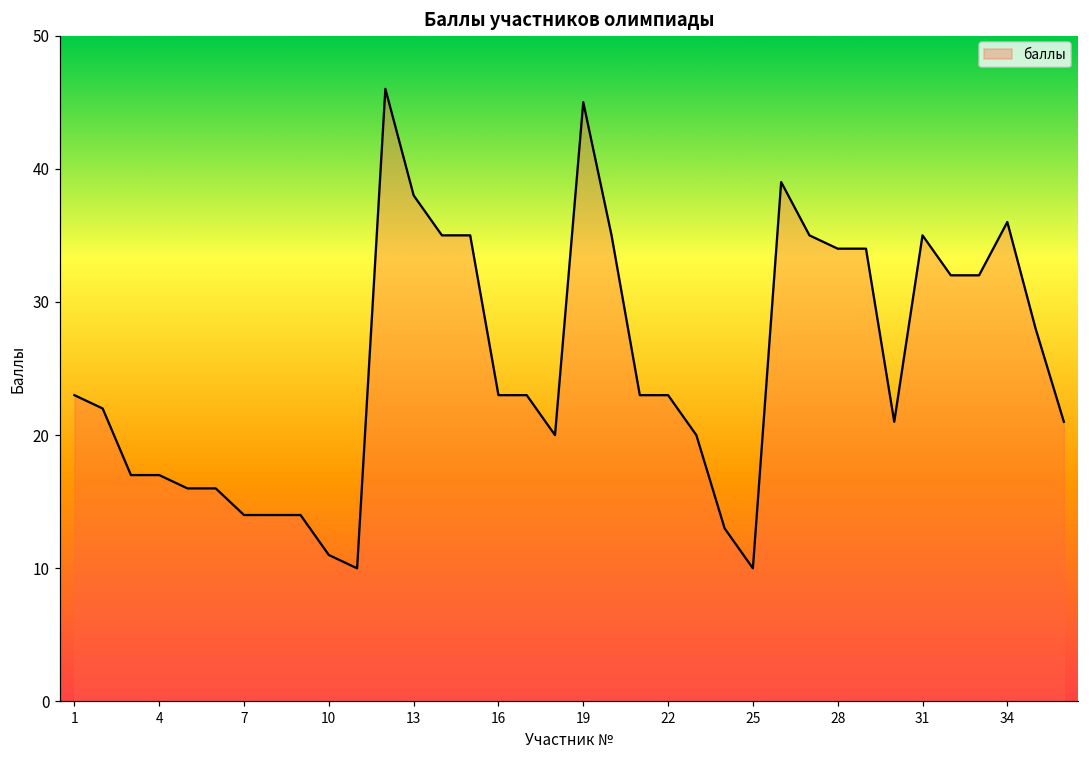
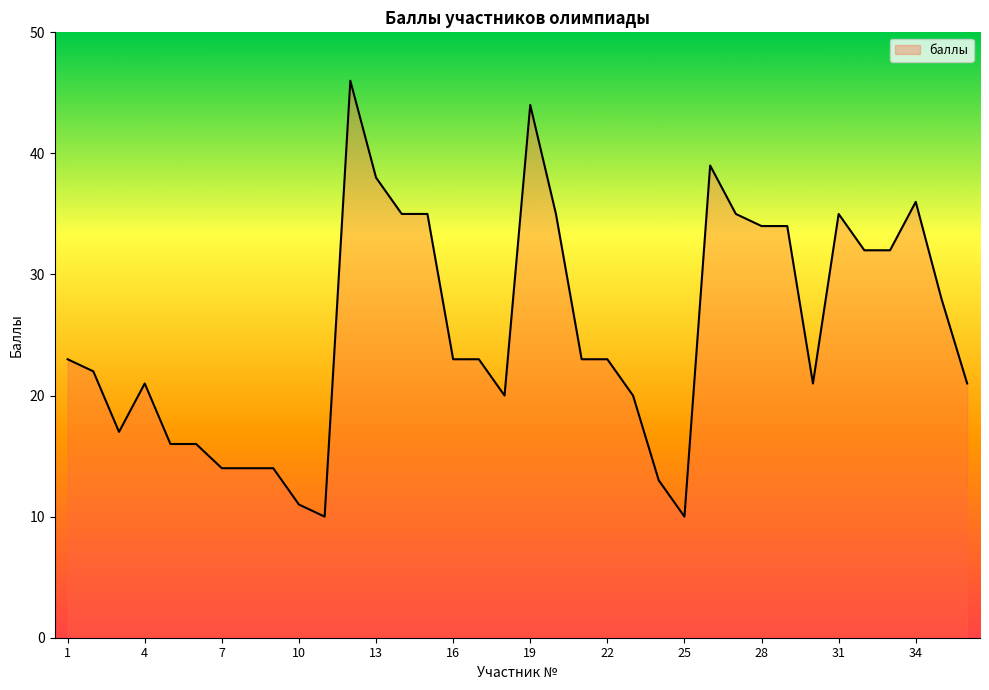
4: 17 -> 21
19: 45 -> 44
